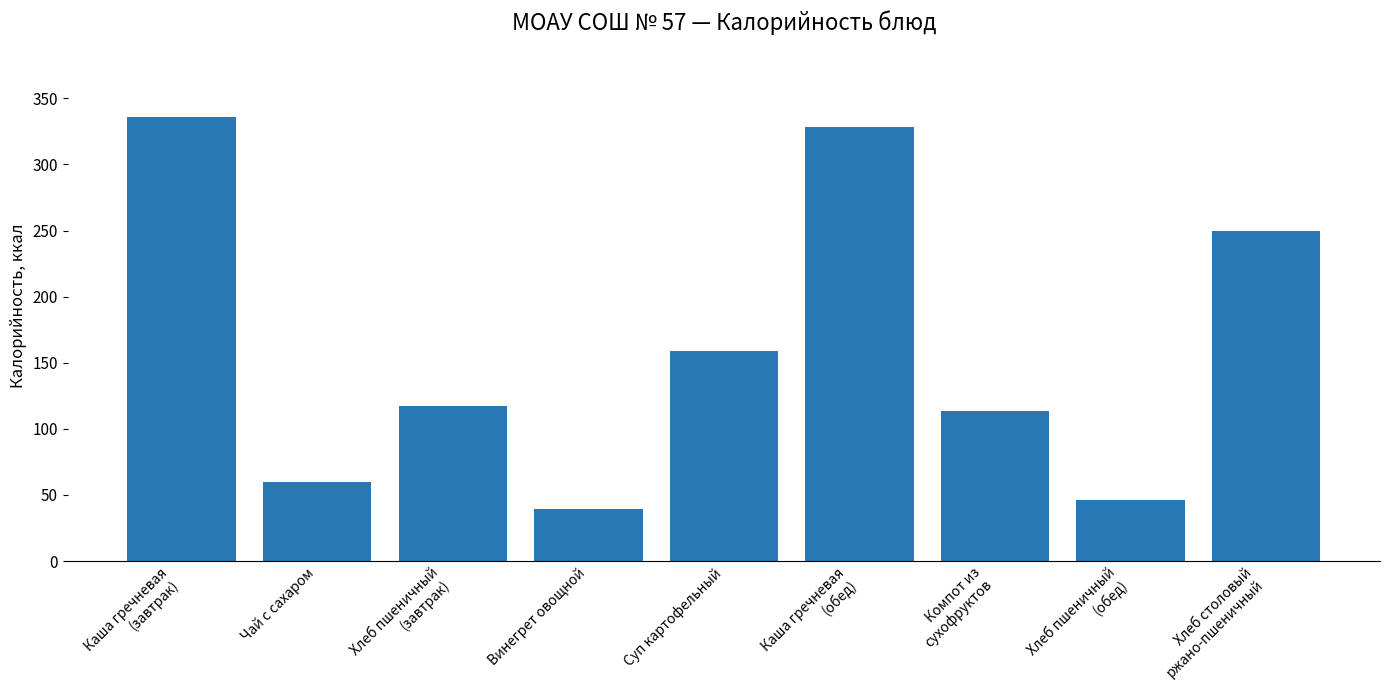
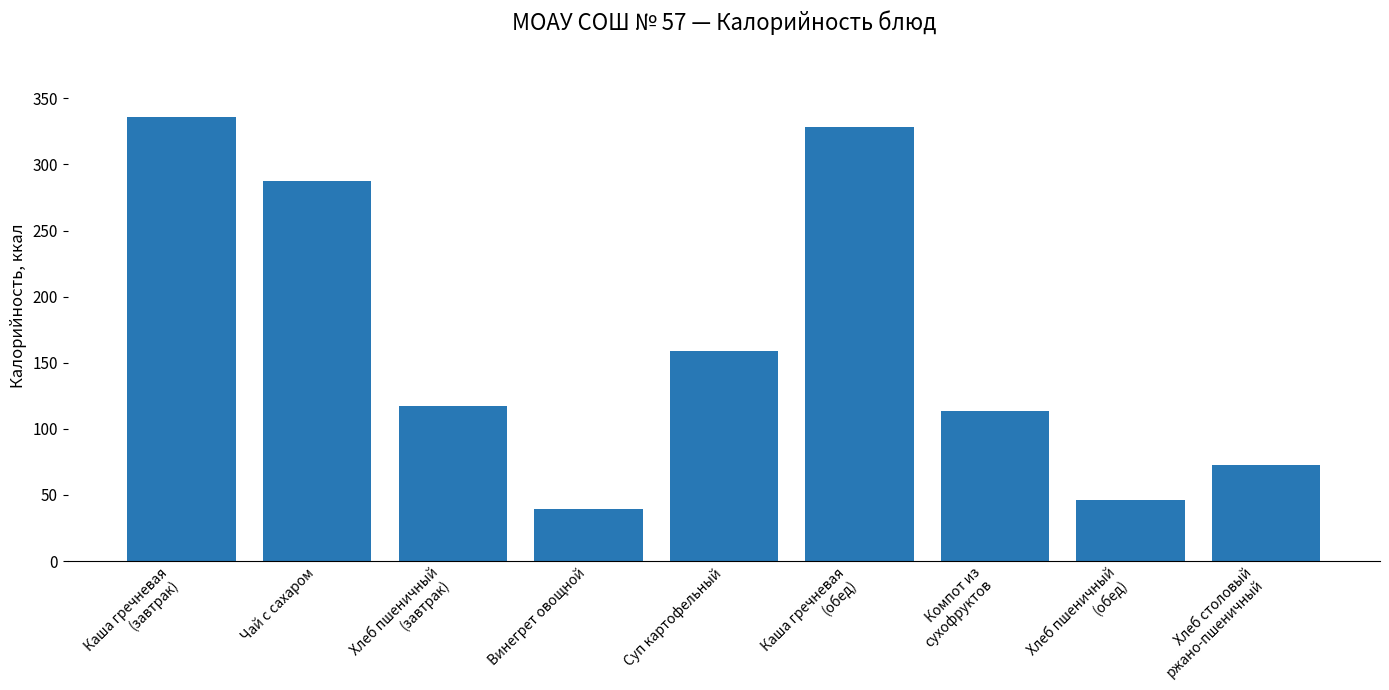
Чай с сахаром: 60 -> 288
Хлеб столовый ржано-пшеничный: 250 -> 72
